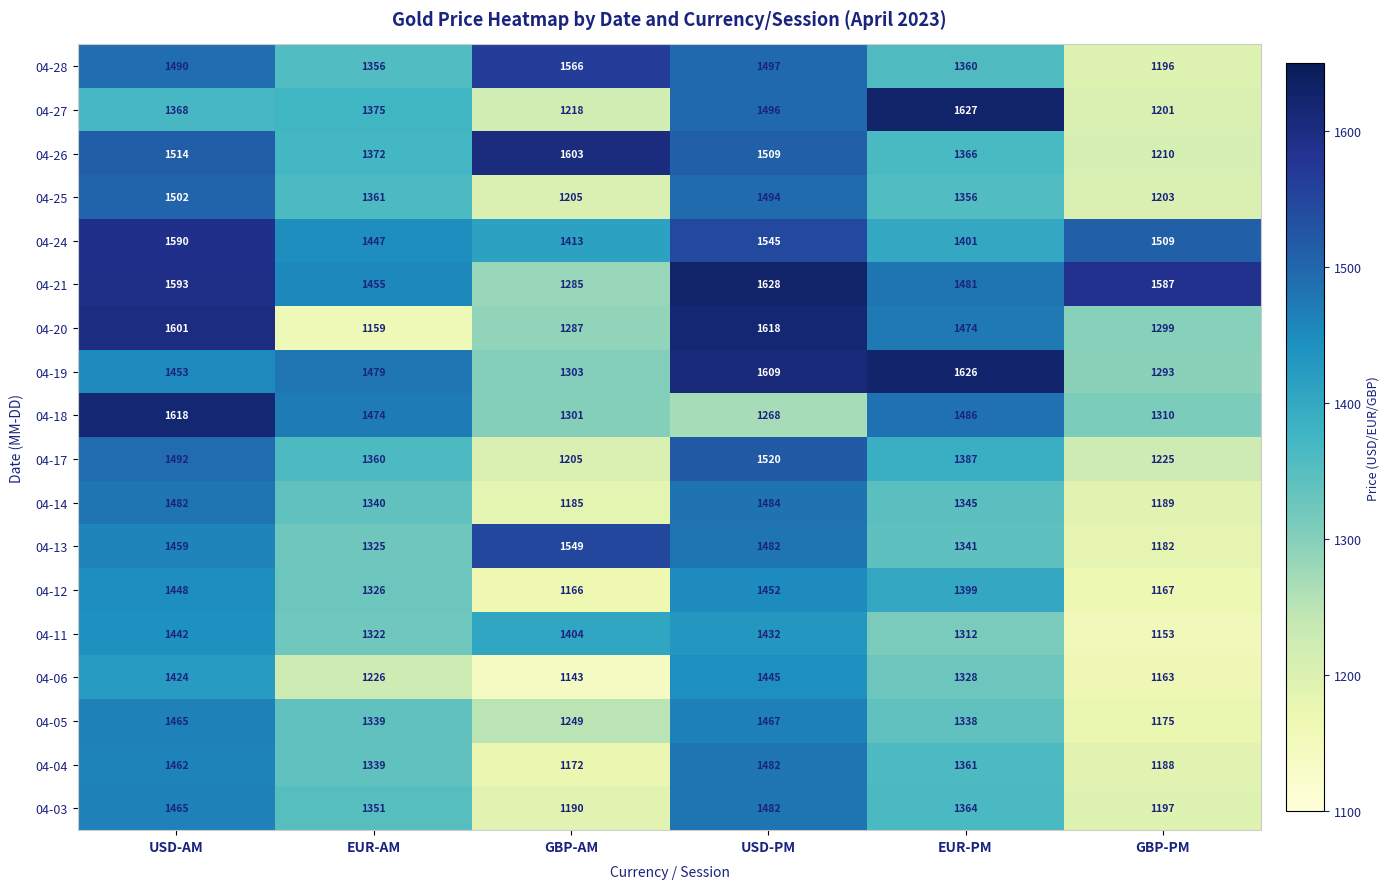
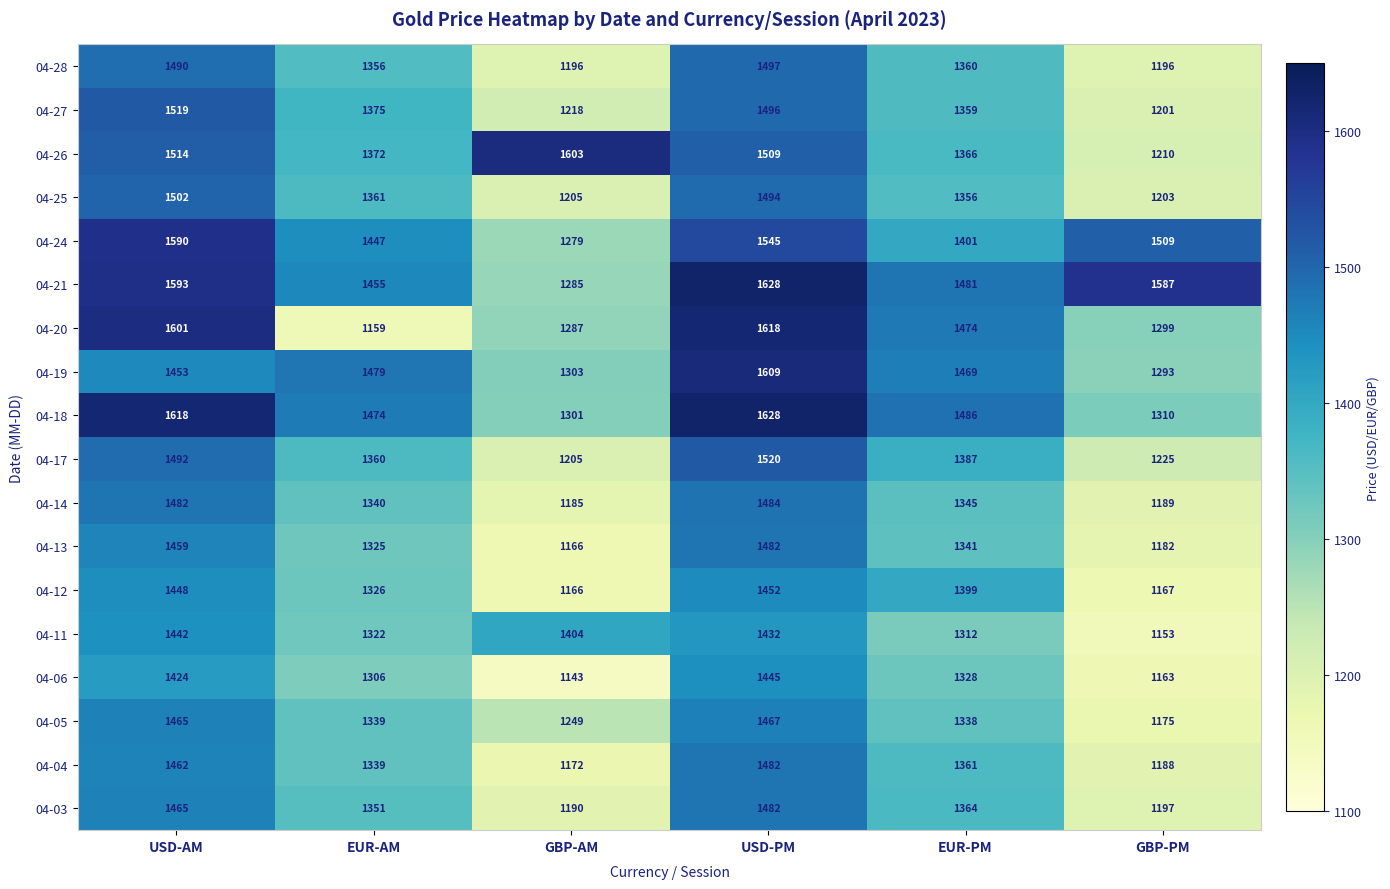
04-28, GBP-AM: 1566 -> 1196
04-27, USD-AM: 1368 -> 1519
04-27, EUR-PM: 1627 -> 1359
04-24, GBP-AM: 1413 -> 1279
04-19, EUR-PM: 1626 -> 1469
04-18, USD-PM: 1268 -> 1628
04-13, GBP-AM: 1549 -> 1166
04-06, EUR-AM: 1226 -> 1306
